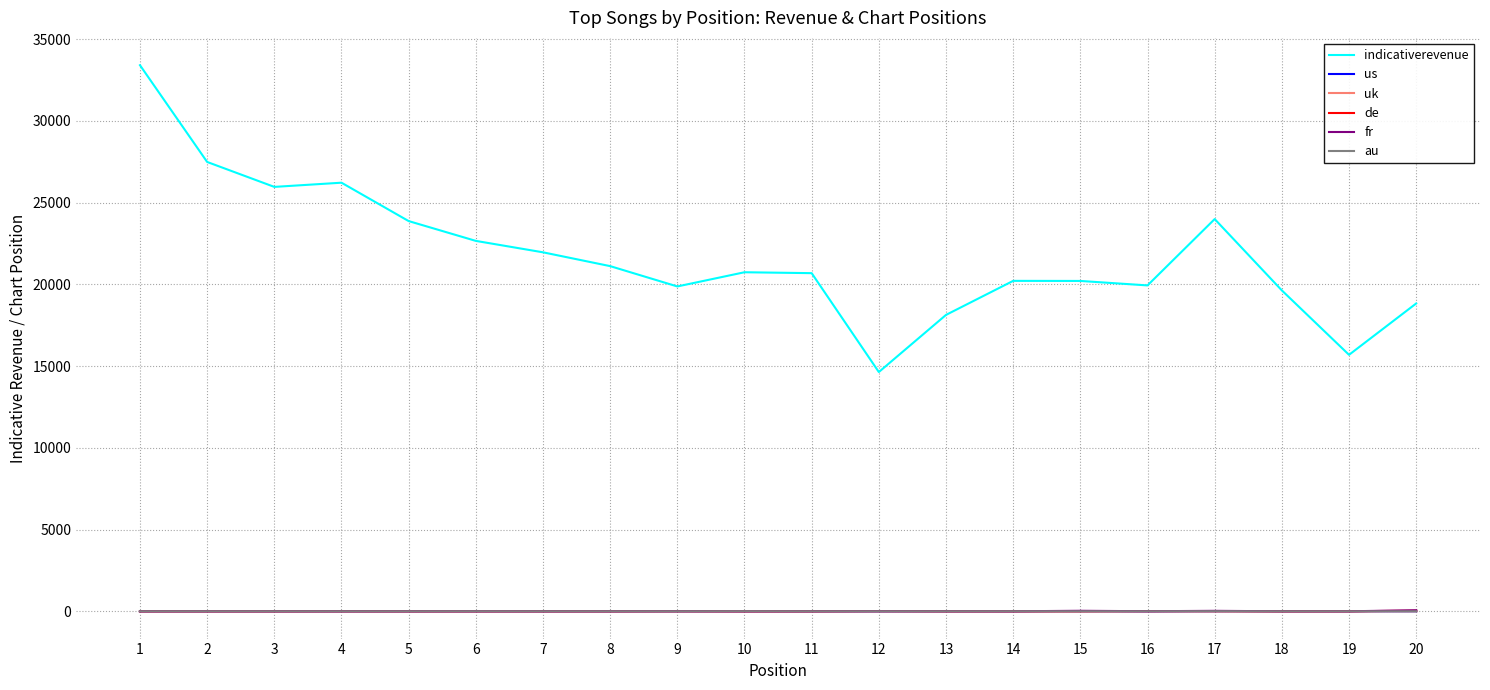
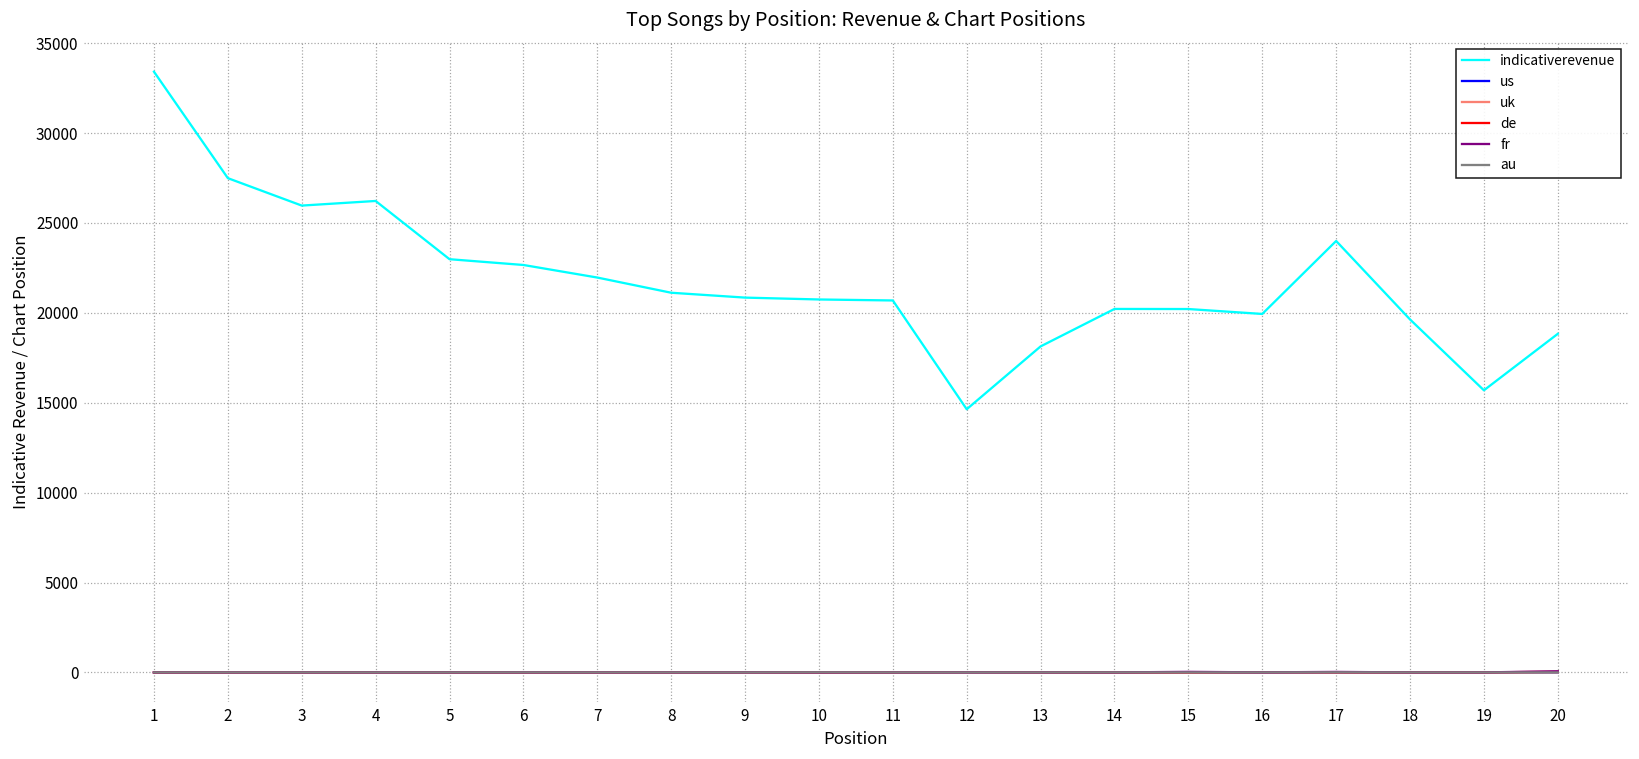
indicativerevenue, 5: 23900 -> 23000
indicativerevenue, 9: 19900 -> 20800
